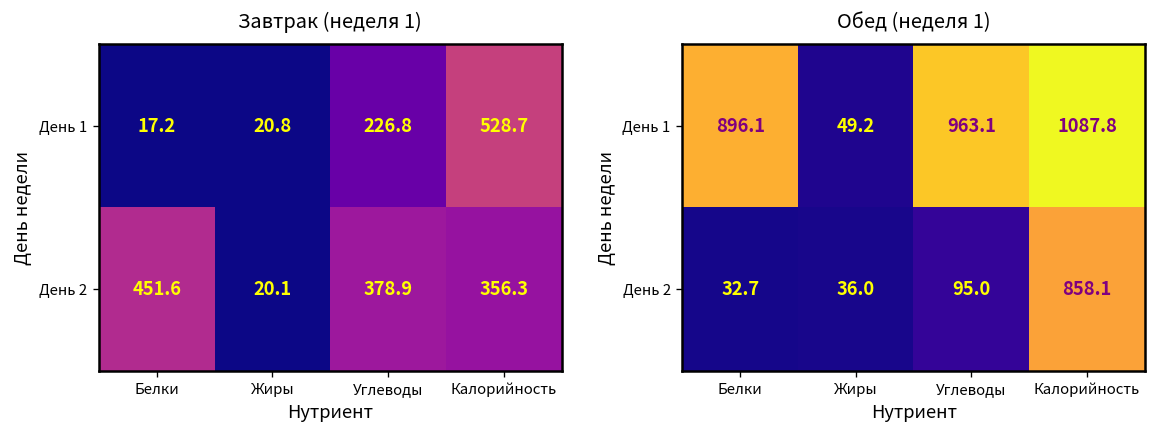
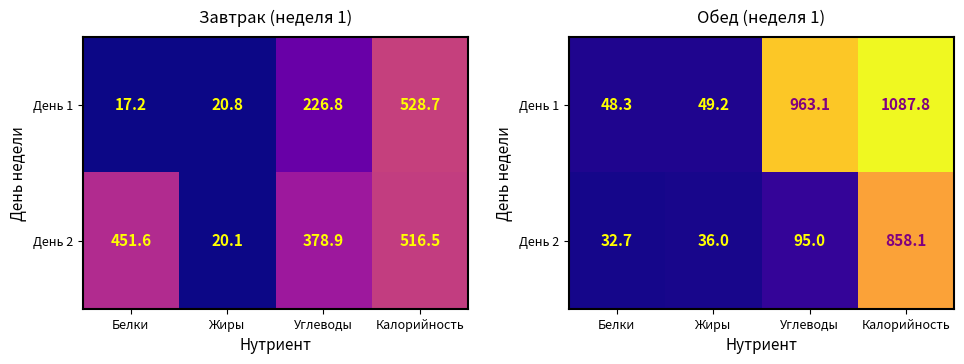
Завтрак (неделя 1), День 2, Калорийность: 356.3 -> 516.5
Обед (неделя 1), День 1, Белки: 896.1 -> 48.3
